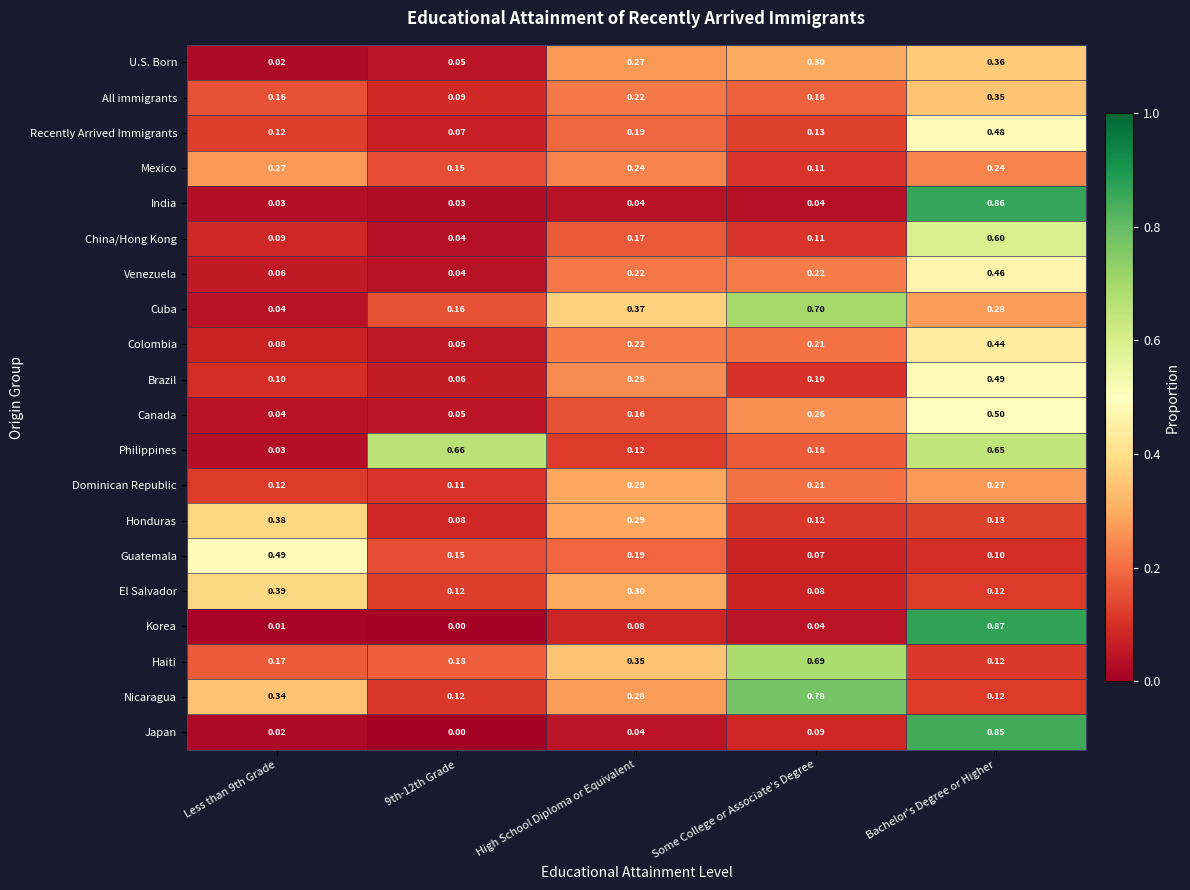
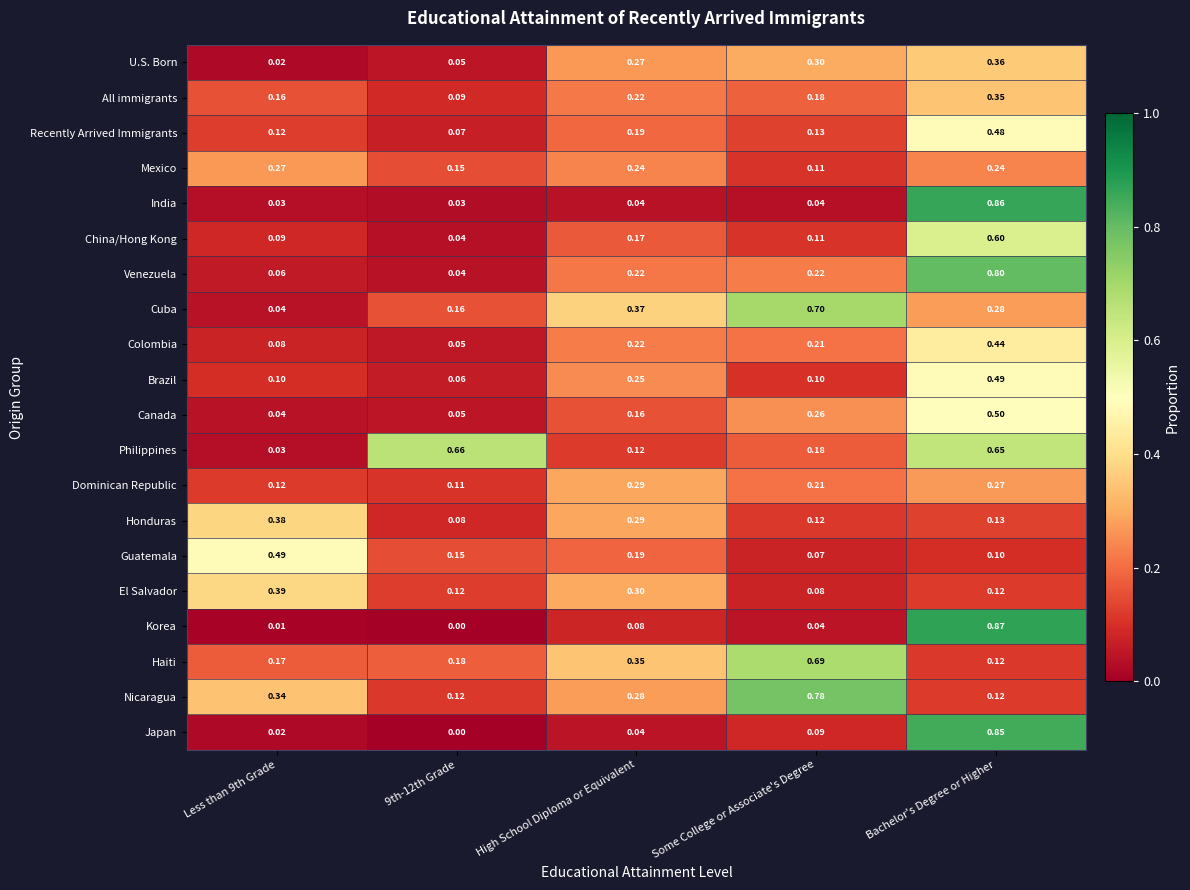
Venezuela, Bachelor's Degree or Higher: 0.46 -> 0.80
